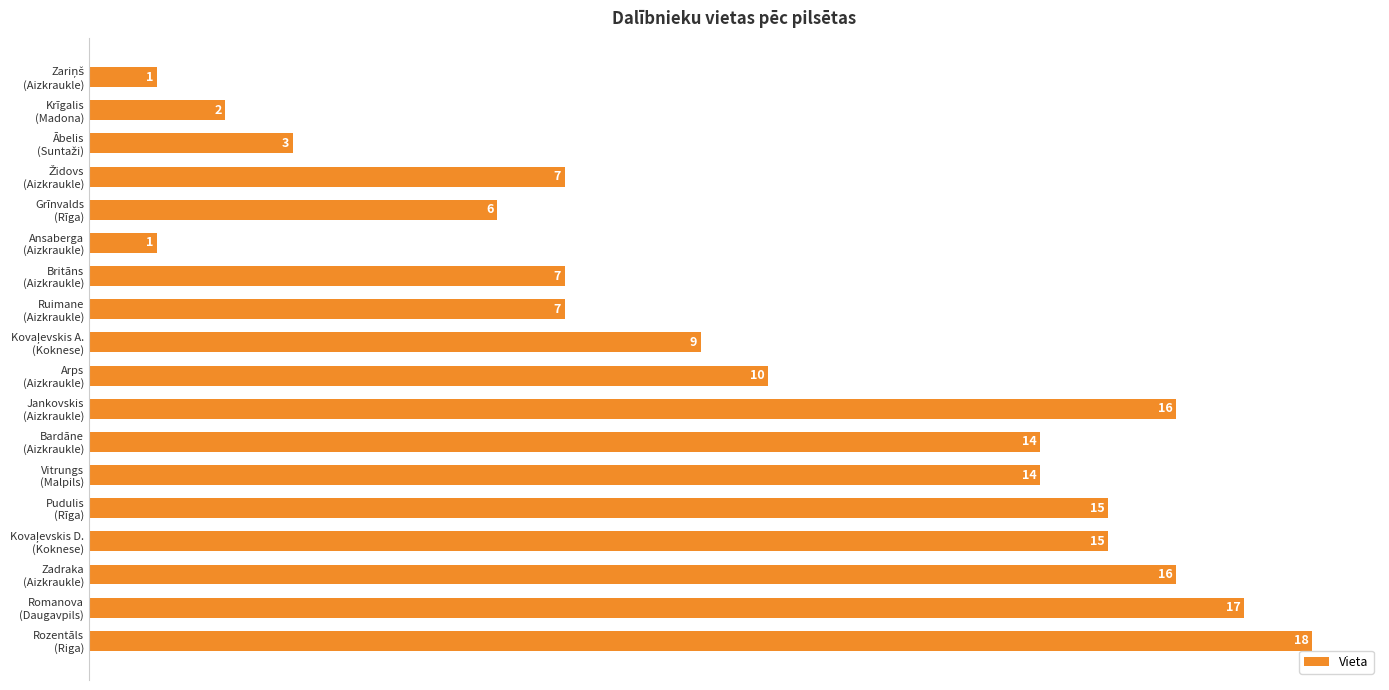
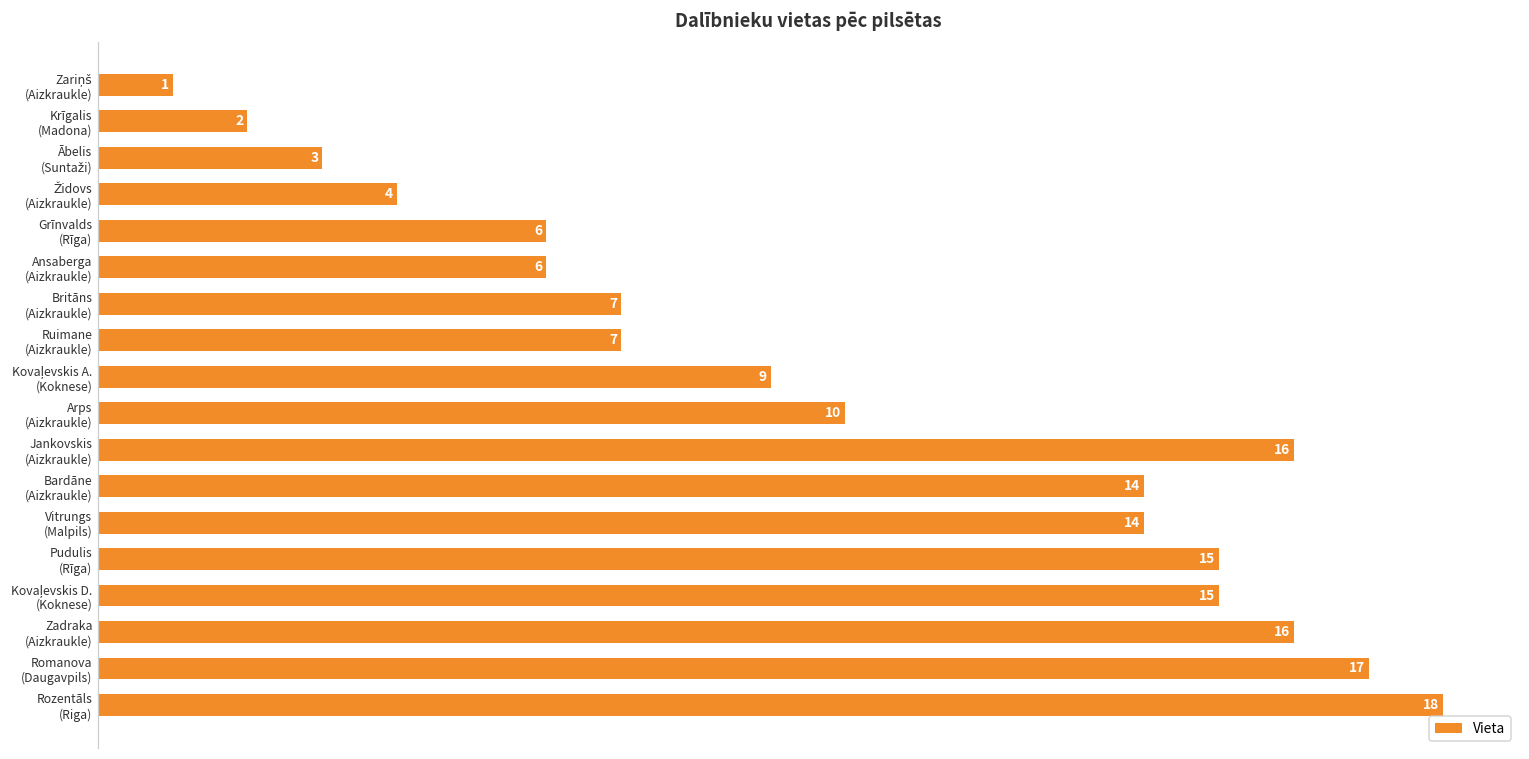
Židovs (Aizkraukle): 7 -> 4
Ansaberga (Aizkraukle): 1 -> 6
